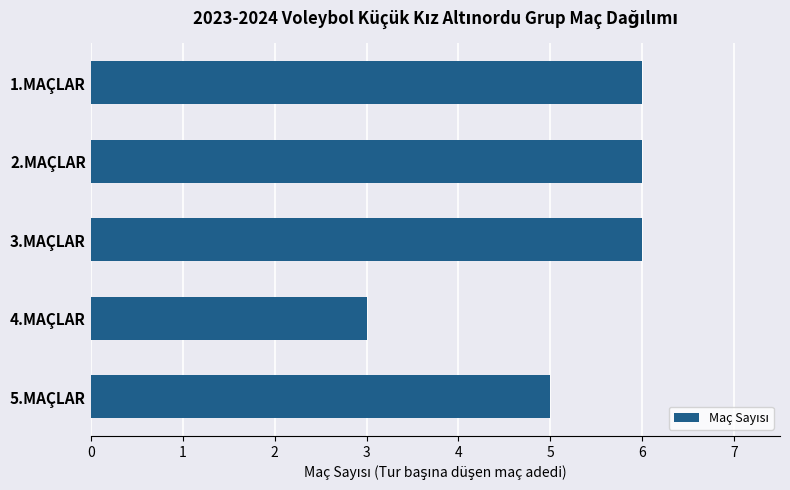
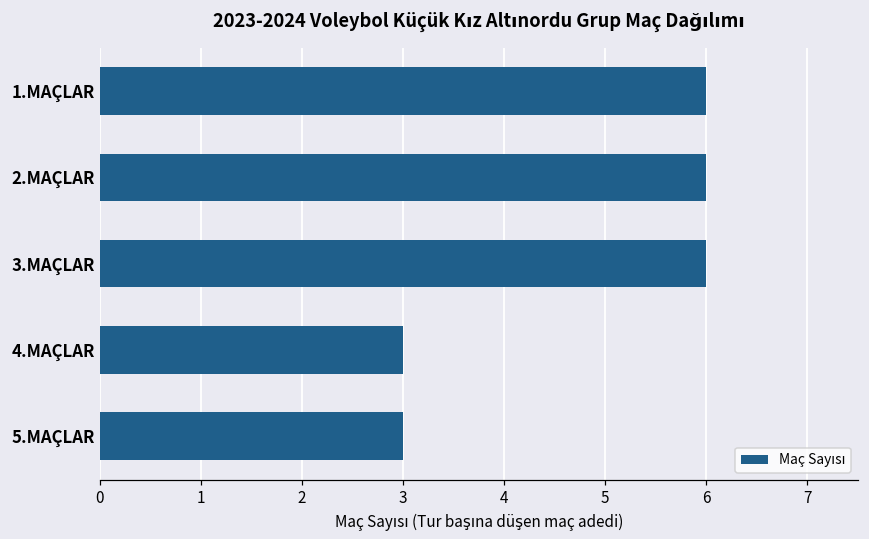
5.MAÇLAR: 5 -> 3
